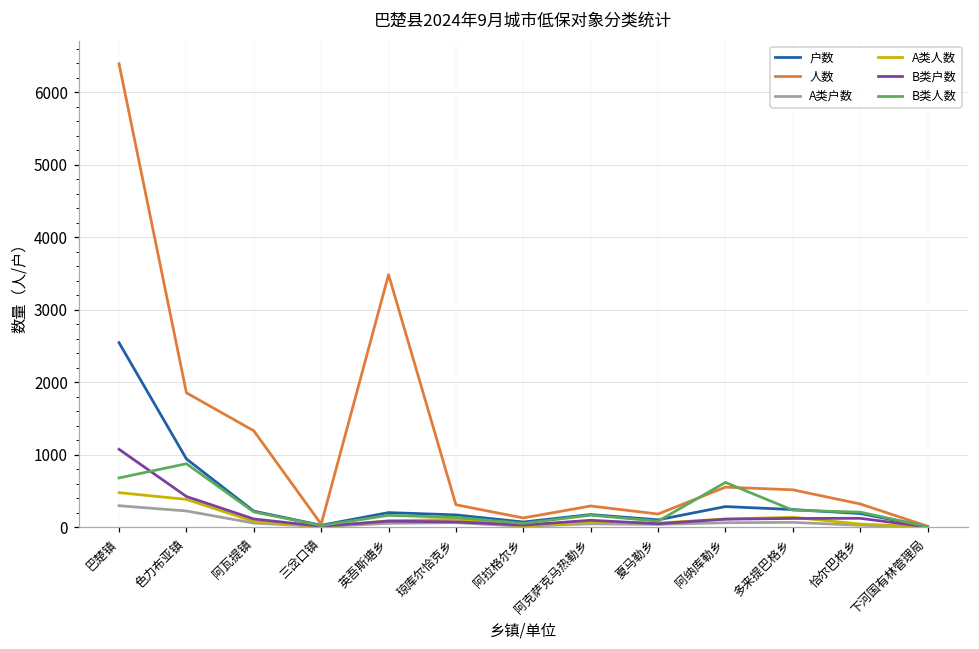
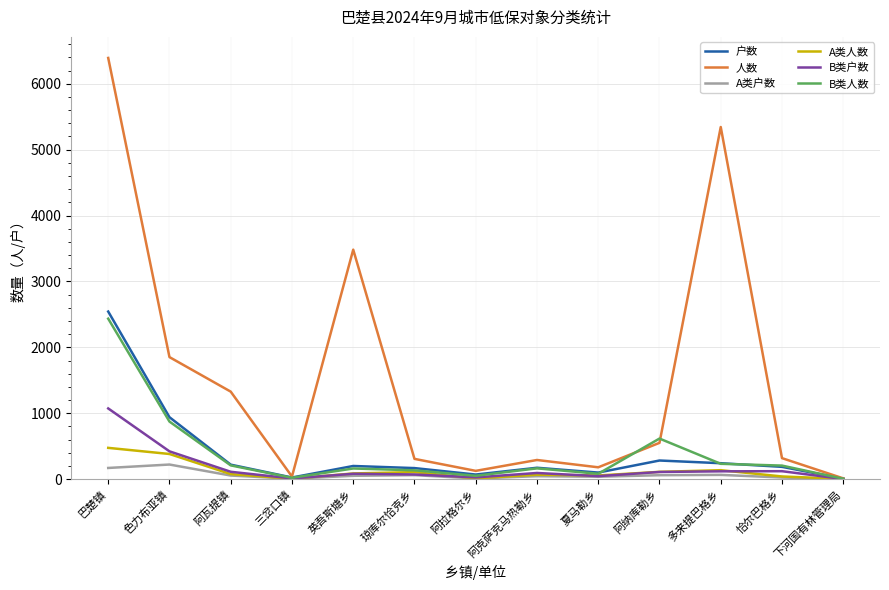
A类户数, 巴楚镇: 300 -> 200
B类人数, 巴楚镇: 700 -> 2400
人数, 多来提巴格乡: 500 -> 5300
